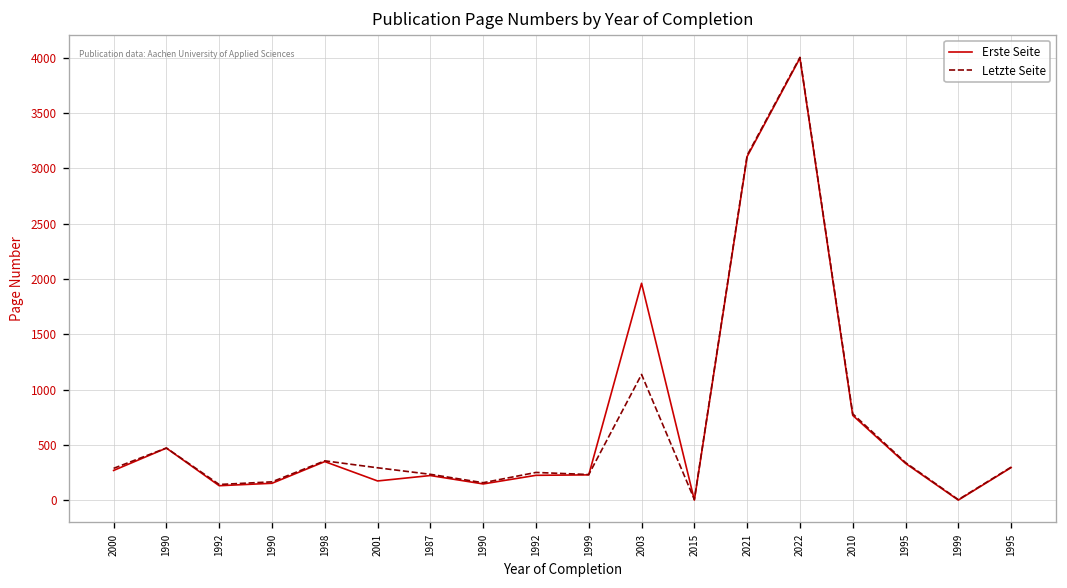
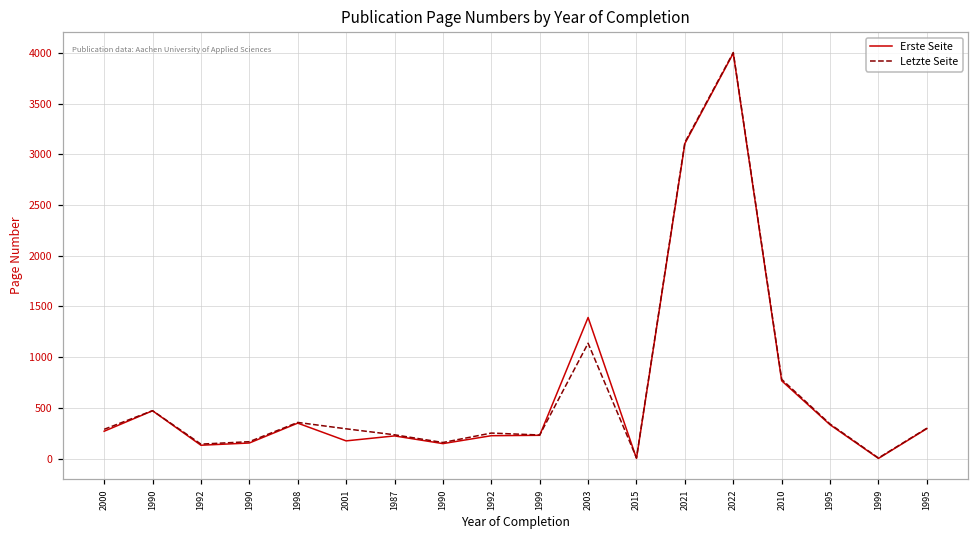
Erste Seite, 2003: 2000 -> 1400
